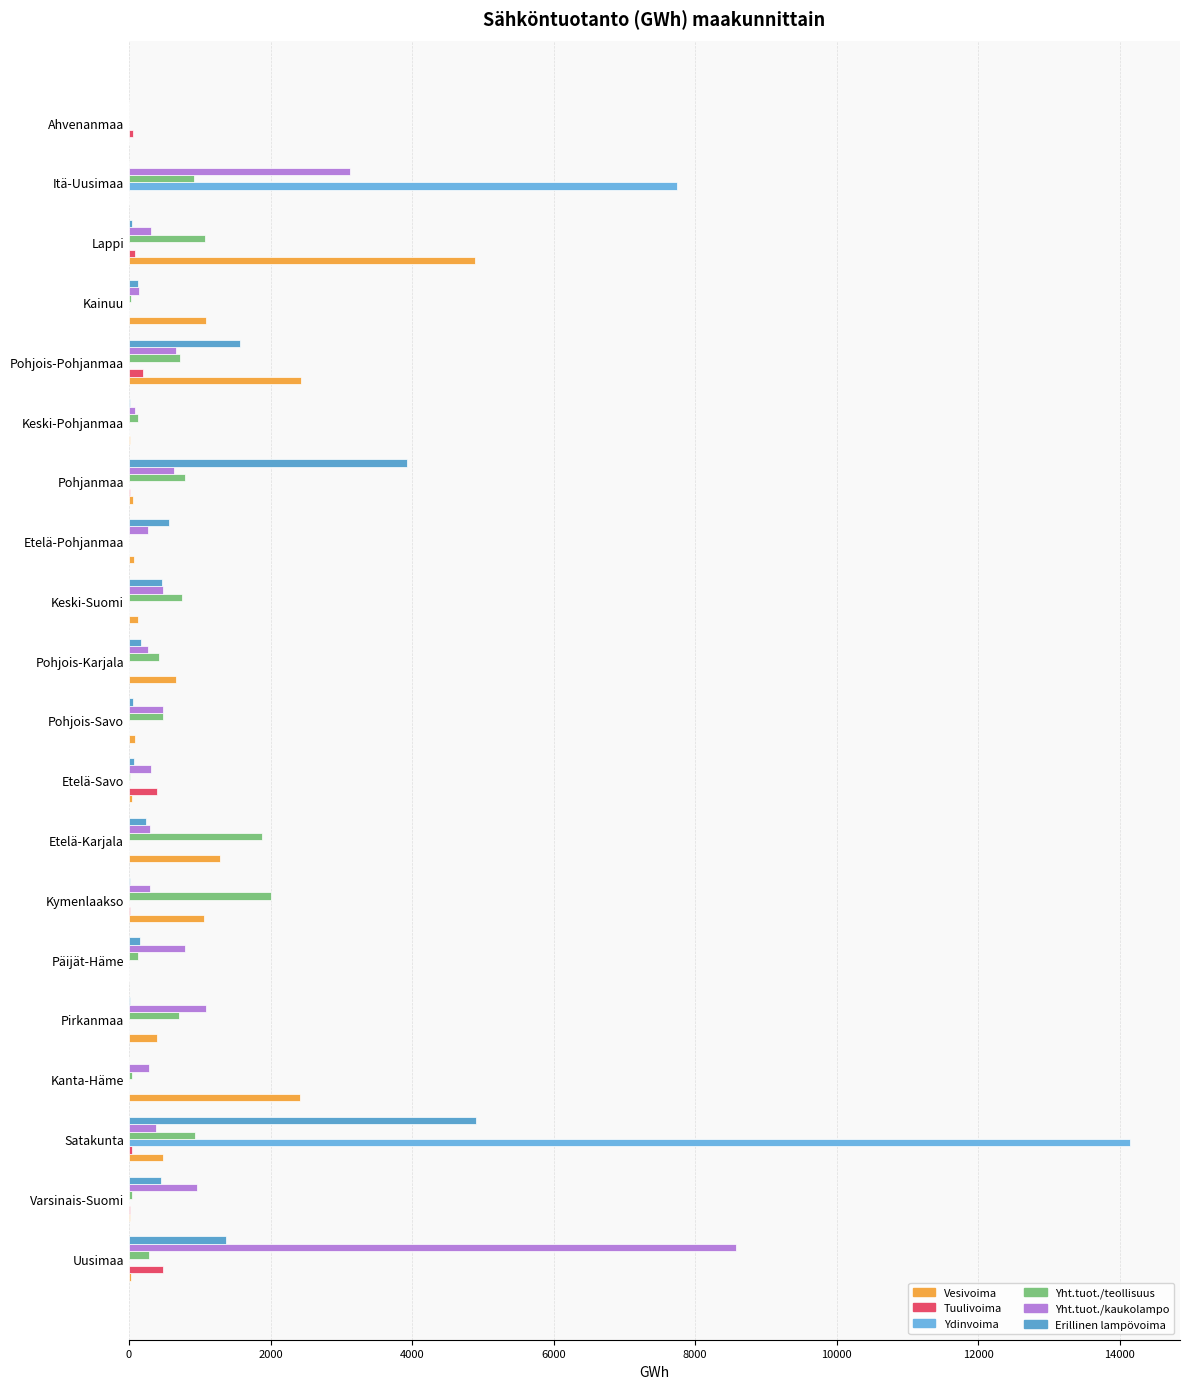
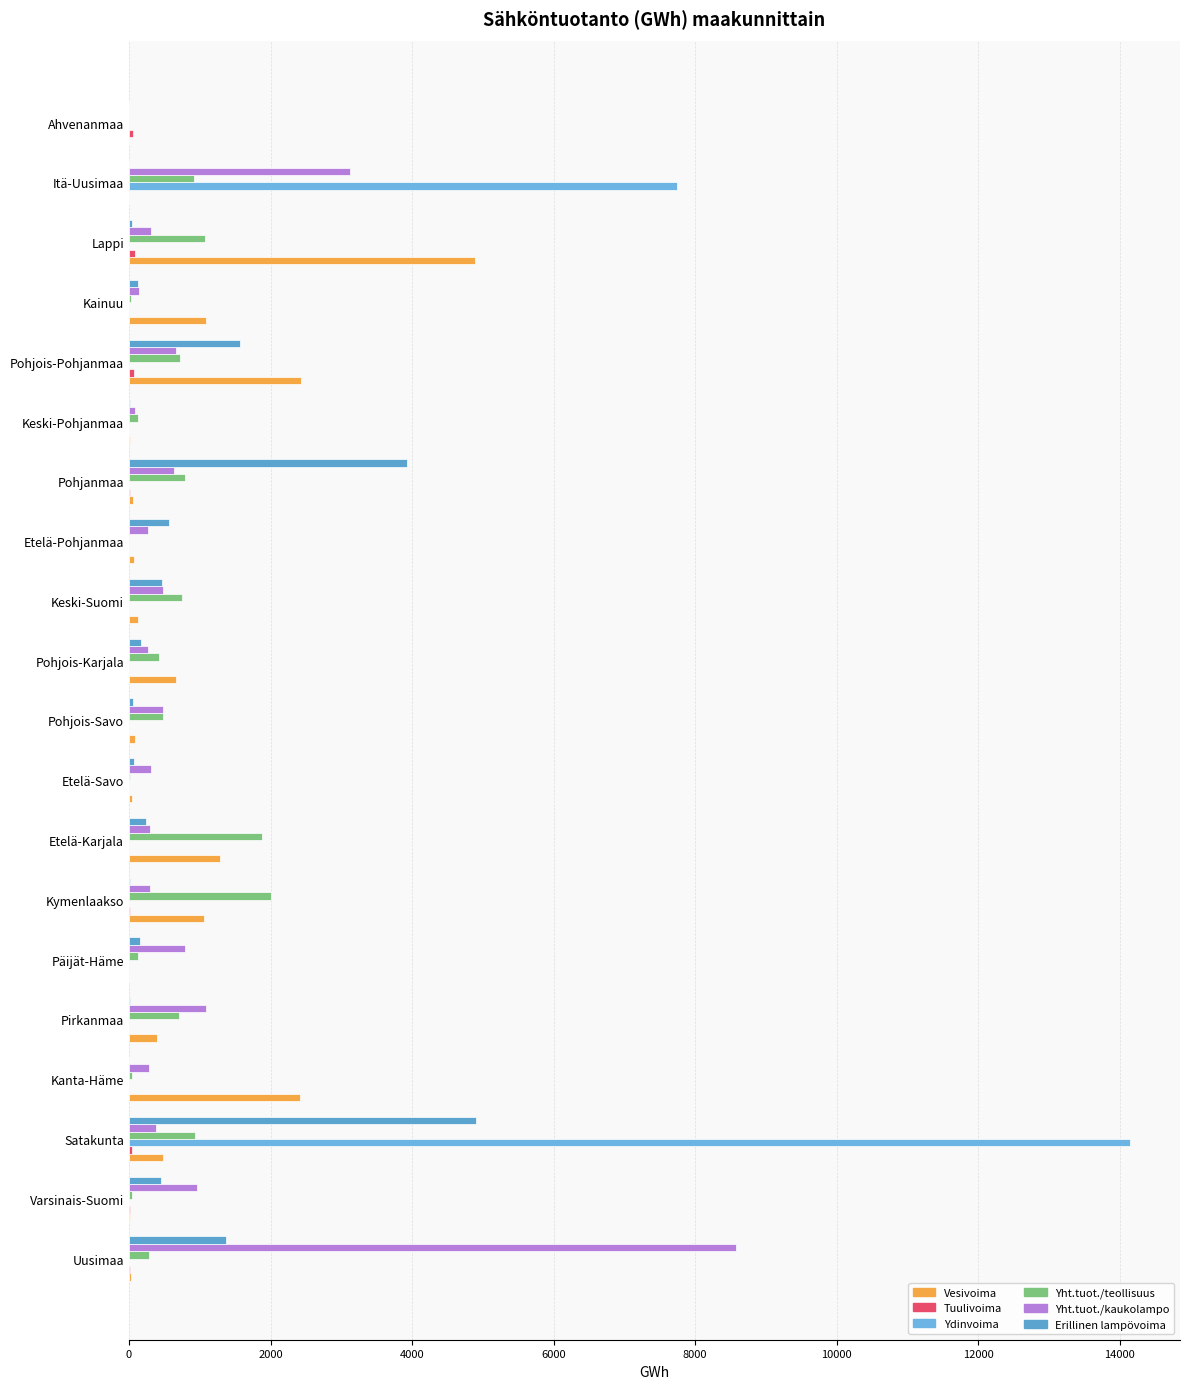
Tuulivoima, Pohjois-Pohjanmaa: 200 -> 100
Tuulivoima, Etelä-Savo: 400 -> 0
Tuulivoima, Uusimaa: 500 -> 0
